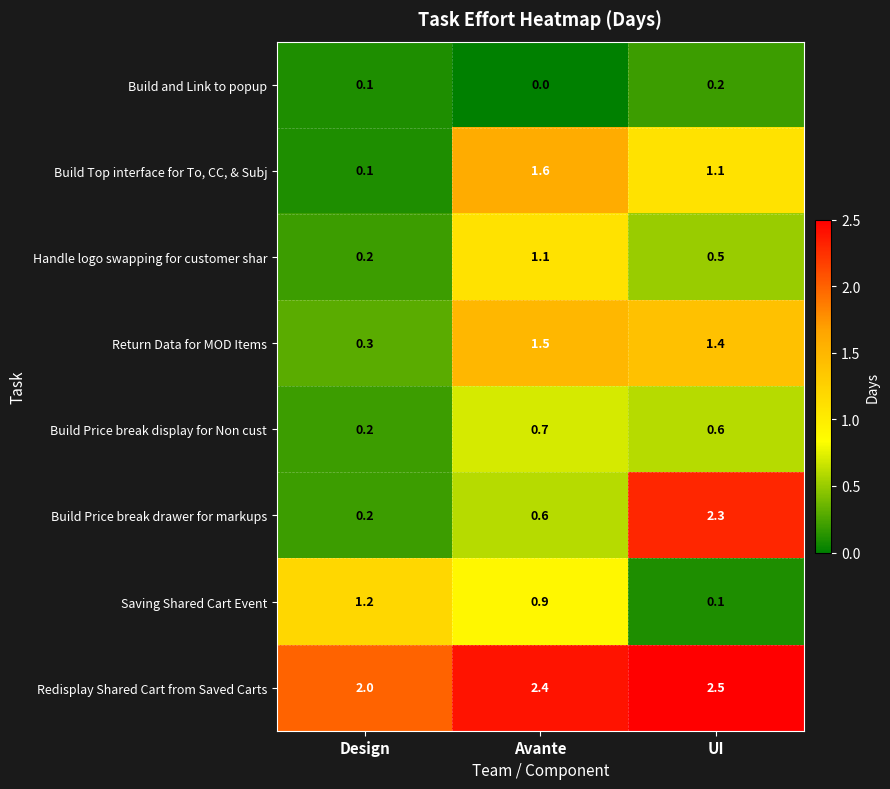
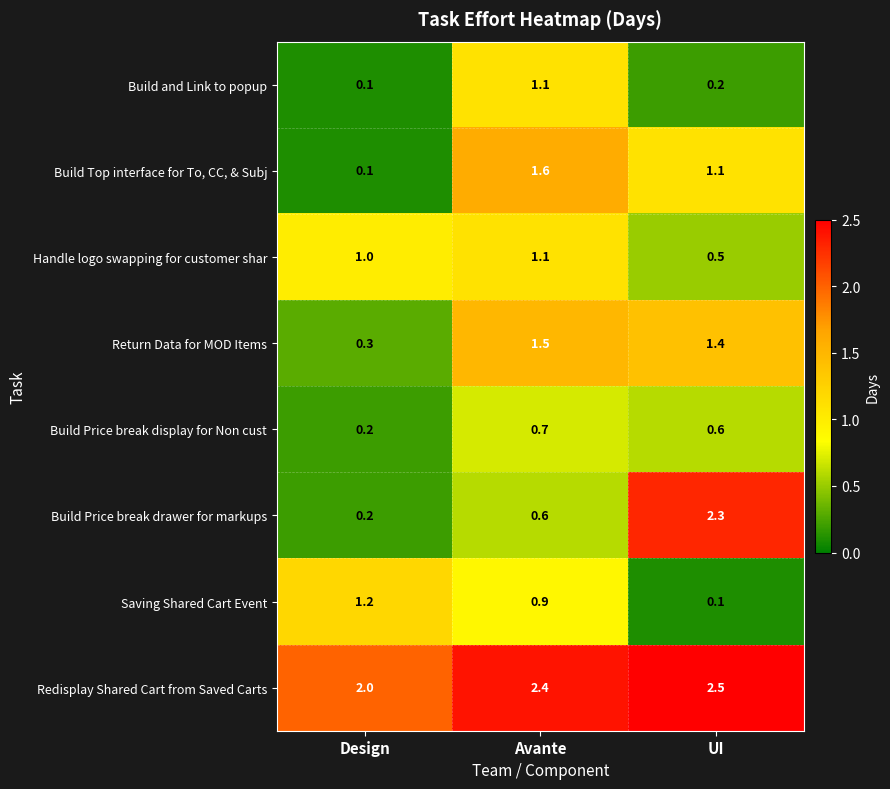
Build and Link to popup, Avante: 0.0 -> 1.1
Handle logo swapping for customer shar, Design: 0.2 -> 1.0
